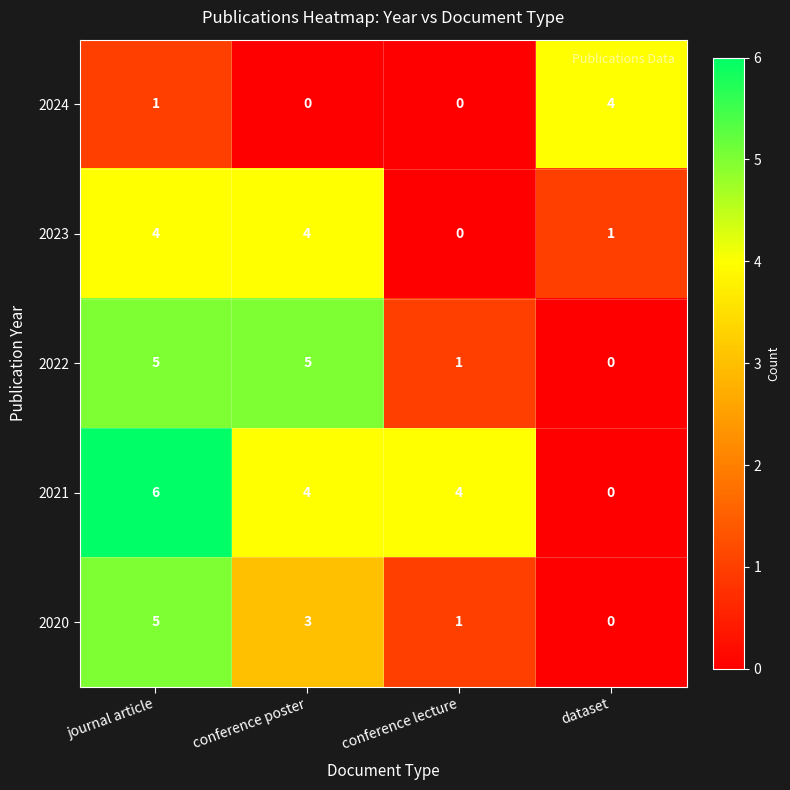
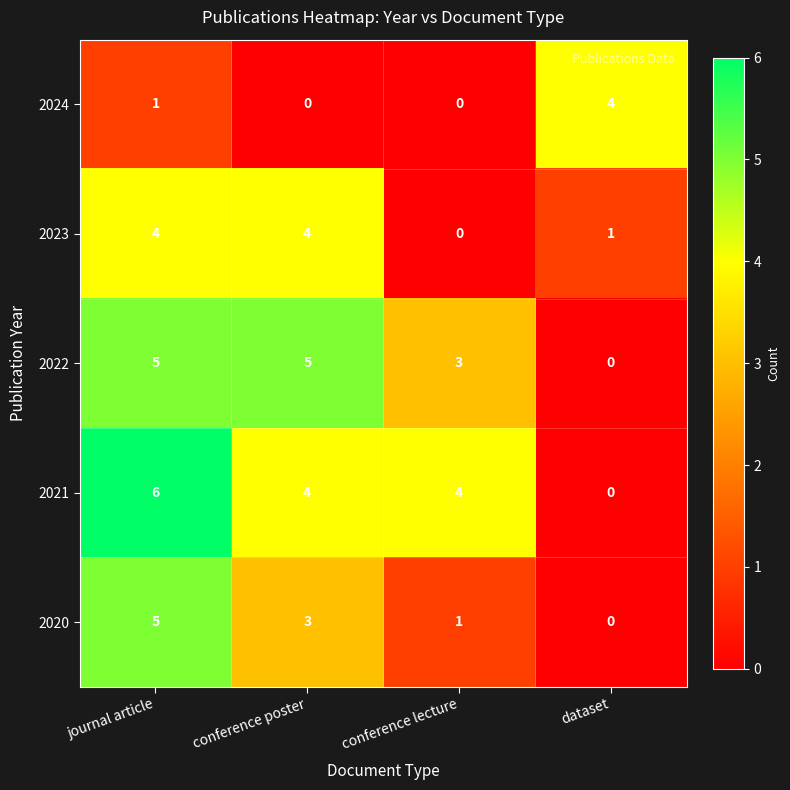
2022, conference lecture: 1 -> 3
